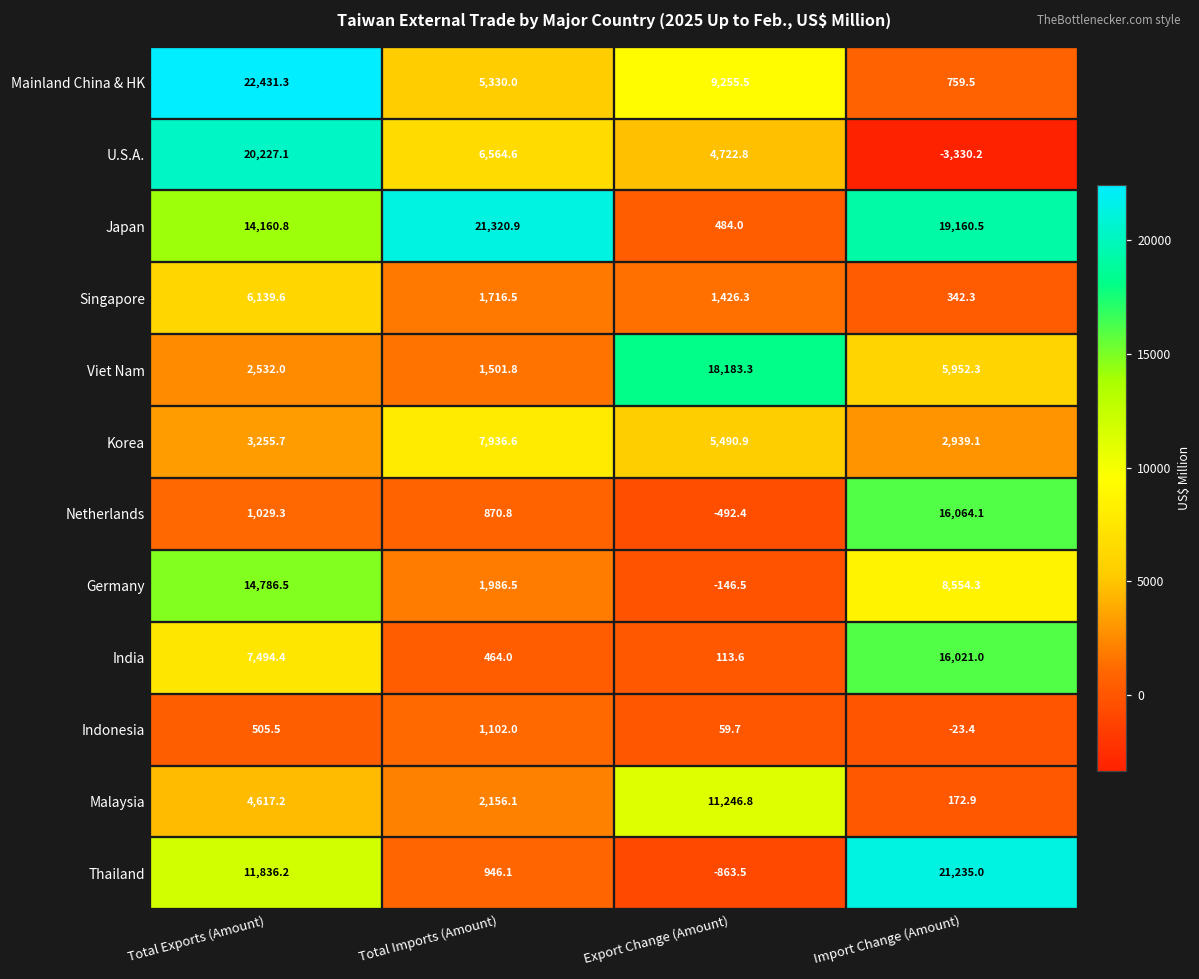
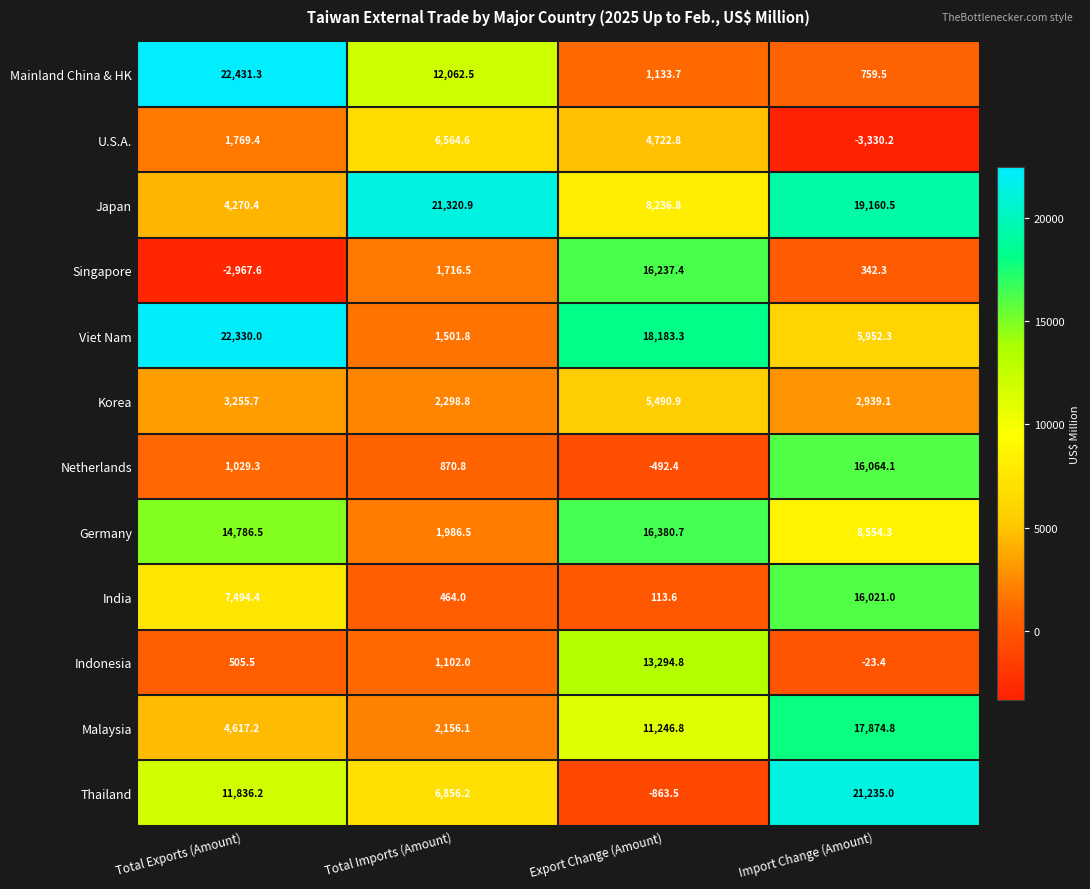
Mainland China & HK, Total Imports (Amount): 5,330.0 -> 12,062.5
Mainland China & HK, Export Change (Amount): 9,255.5 -> 1,133.7
U.S.A., Total Exports (Amount): 20,227.1 -> 1,769.4
Japan, Total Exports (Amount): 14,160.8 -> 4,270.4
Japan, Export Change (Amount): 484.0 -> 8,236.8
Singapore, Total Exports (Amount): 6,139.6 -> -2,967.6
Singapore, Export Change (Amount): 1,426.3 -> 16,237.4
Viet Nam, Total Exports (Amount): 2,532.0 -> 22,330.0
Korea, Total Imports (Amount): 7,936.6 -> 2,298.8
Germany, Export Change (Amount): -146.5 -> 16,380.7
Indonesia, Export Change (Amount): 59.7 -> 13,294.8
Malaysia, Import Change (Amount): 172.9 -> 17,874.8
Thailand, Total Imports (Amount): 946.1 -> 6,856.2
